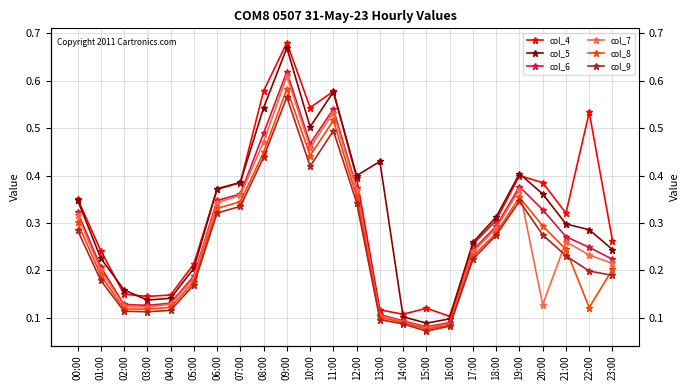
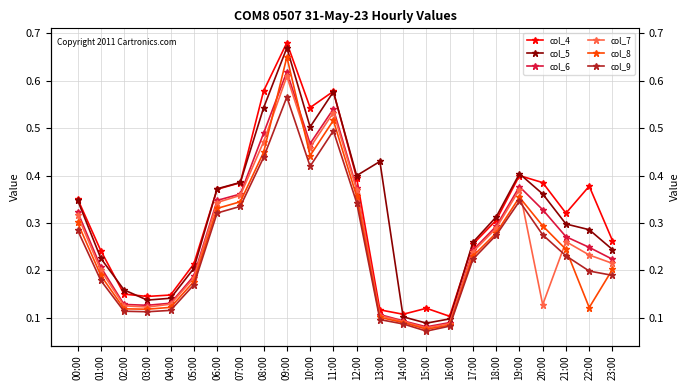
col_8, 09:00: 0.58 -> 0.65
col_4, 22:00: 0.53 -> 0.38
